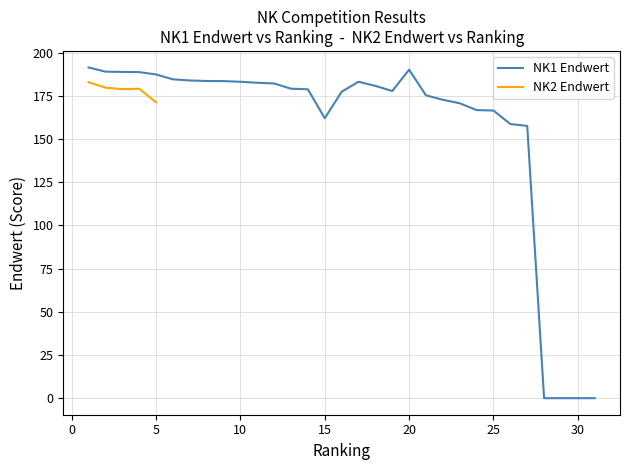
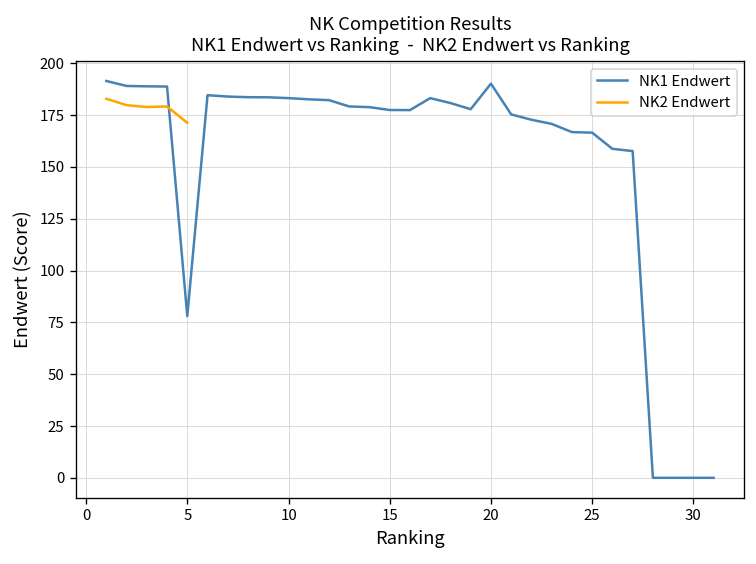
NK1 Endwert, 5: 187 -> 78
NK1 Endwert, 15: 162 -> 177
